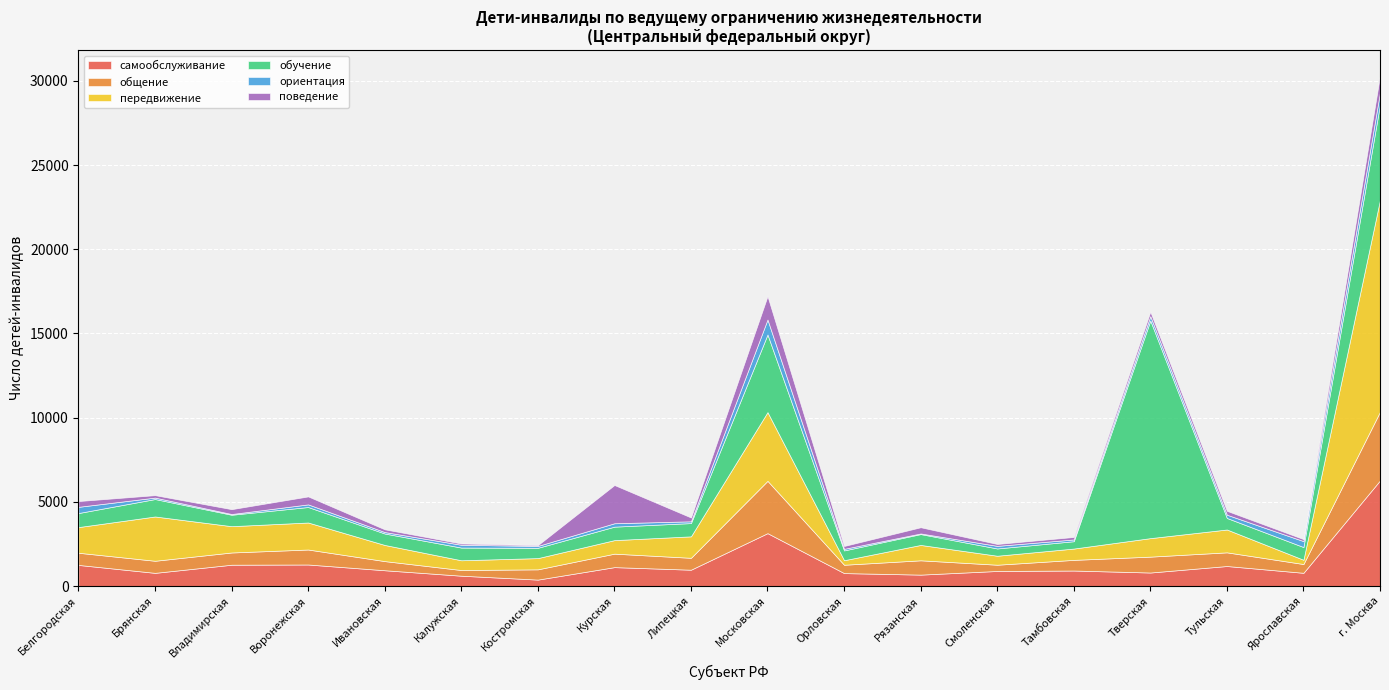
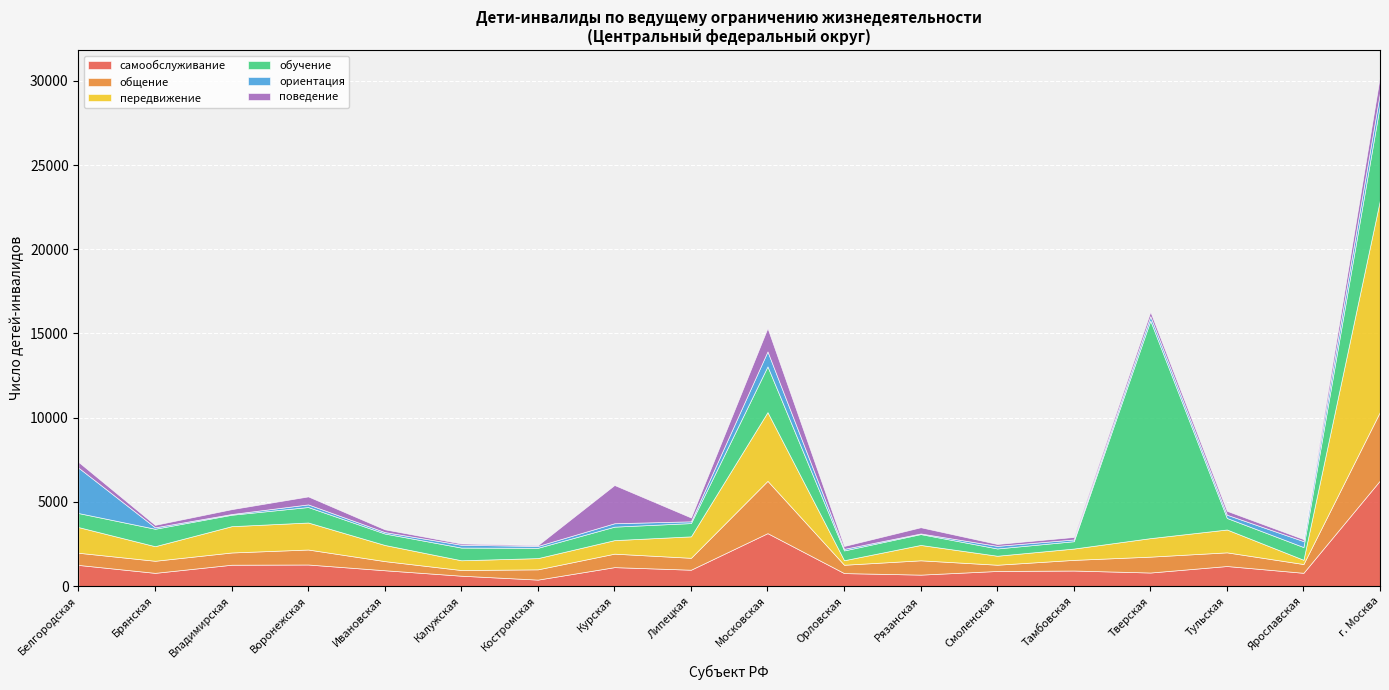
ориентация, Белгородская: 400 -> 2700
передвижение, Брянская: 2600 -> 900
обучение, Московская: 4600 -> 2700
